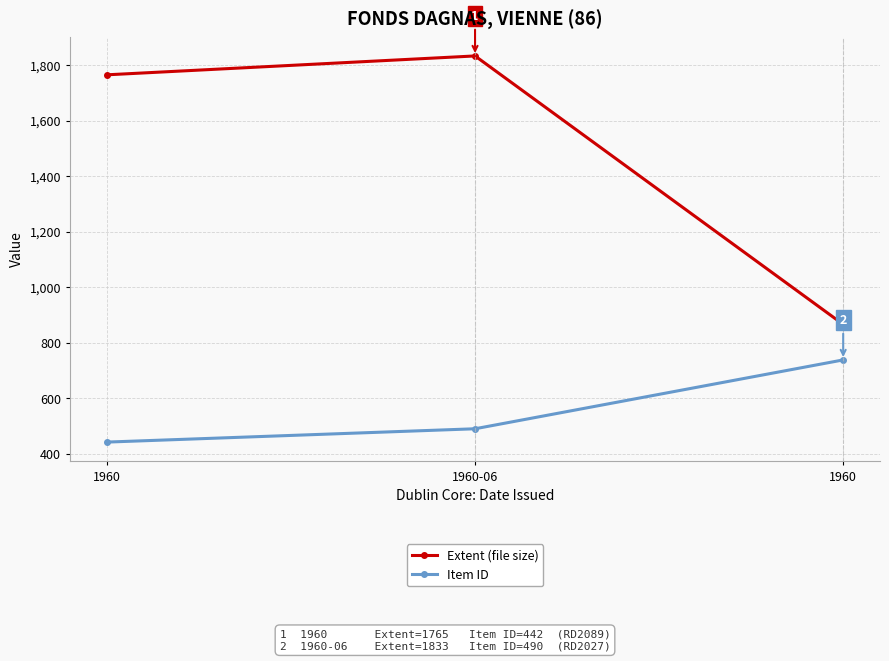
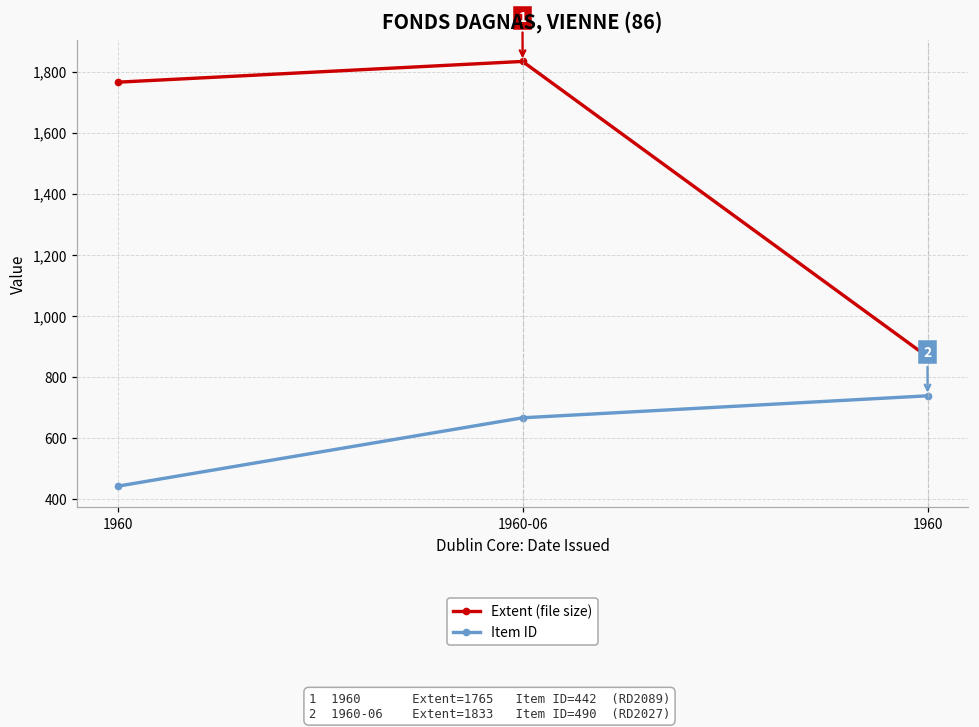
Item ID, 1960-06: 490 -> 670
